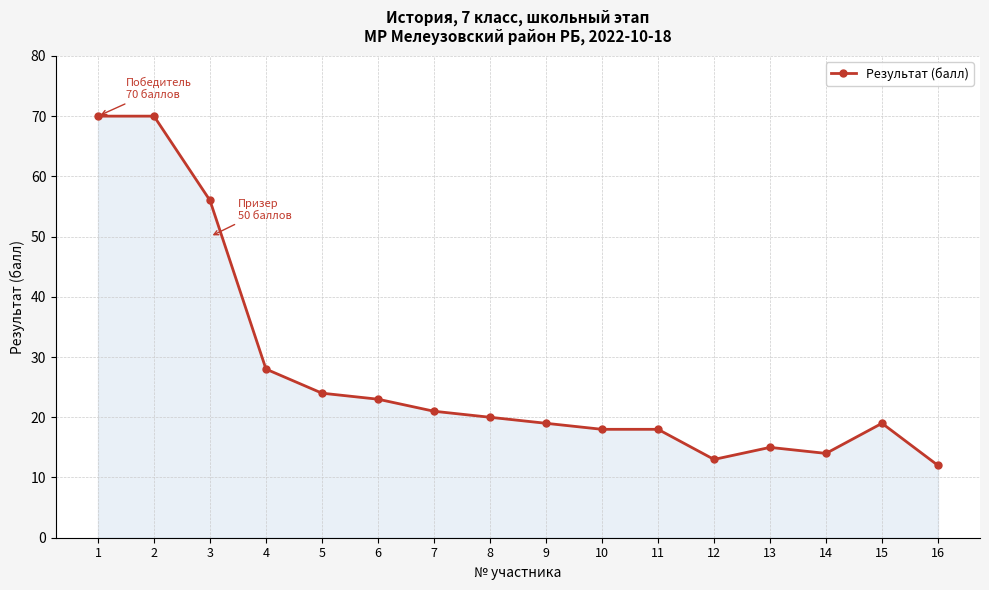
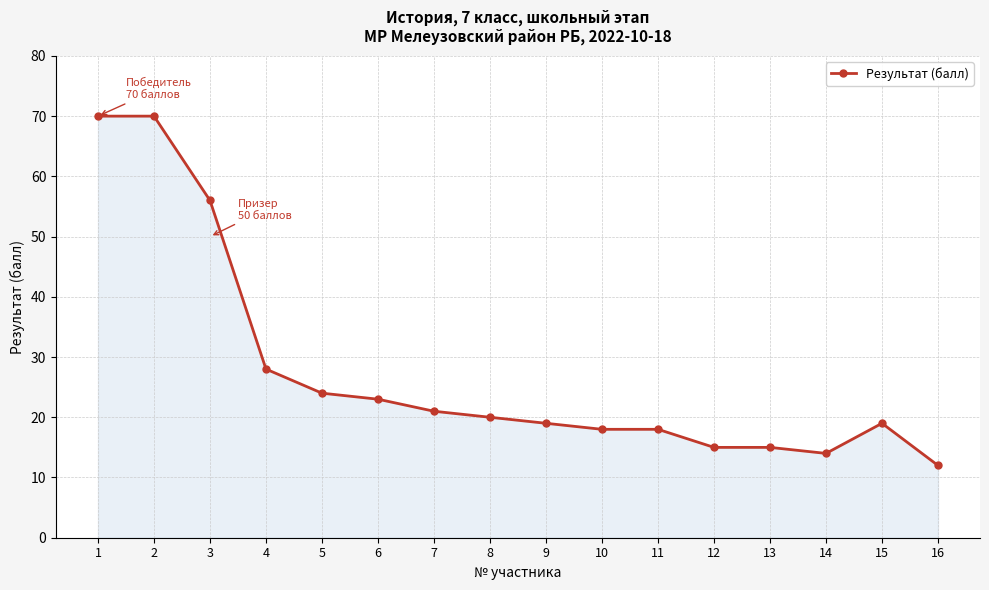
12: 13 -> 15
